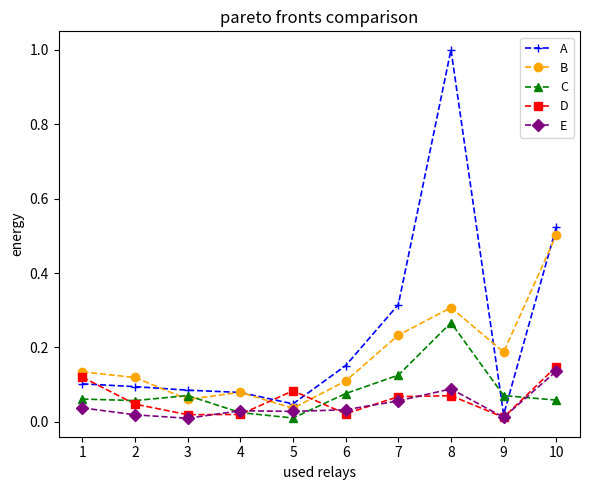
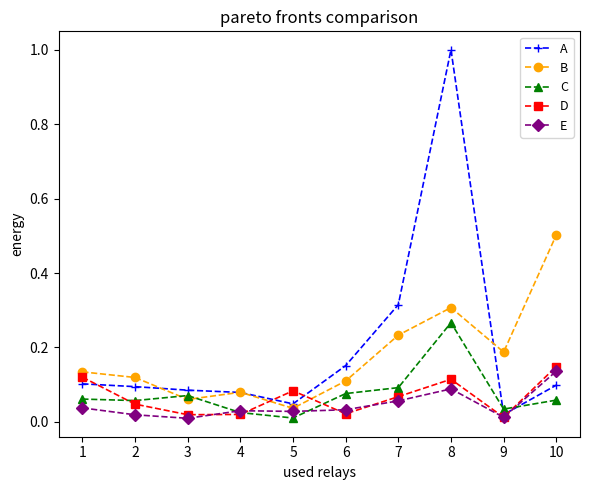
C, 7: 0.13 -> 0.09
D, 8: 0.07 -> 0.11
C, 9: 0.07 -> 0.03
A, 10: 0.52 -> 0.10
